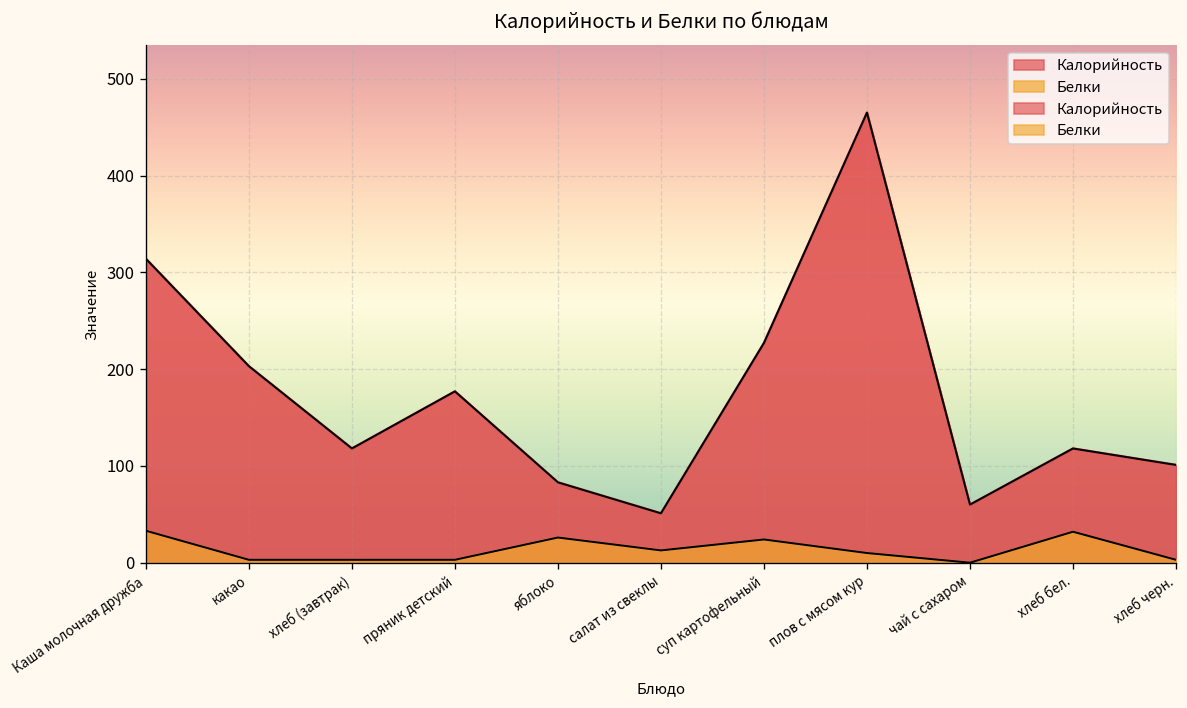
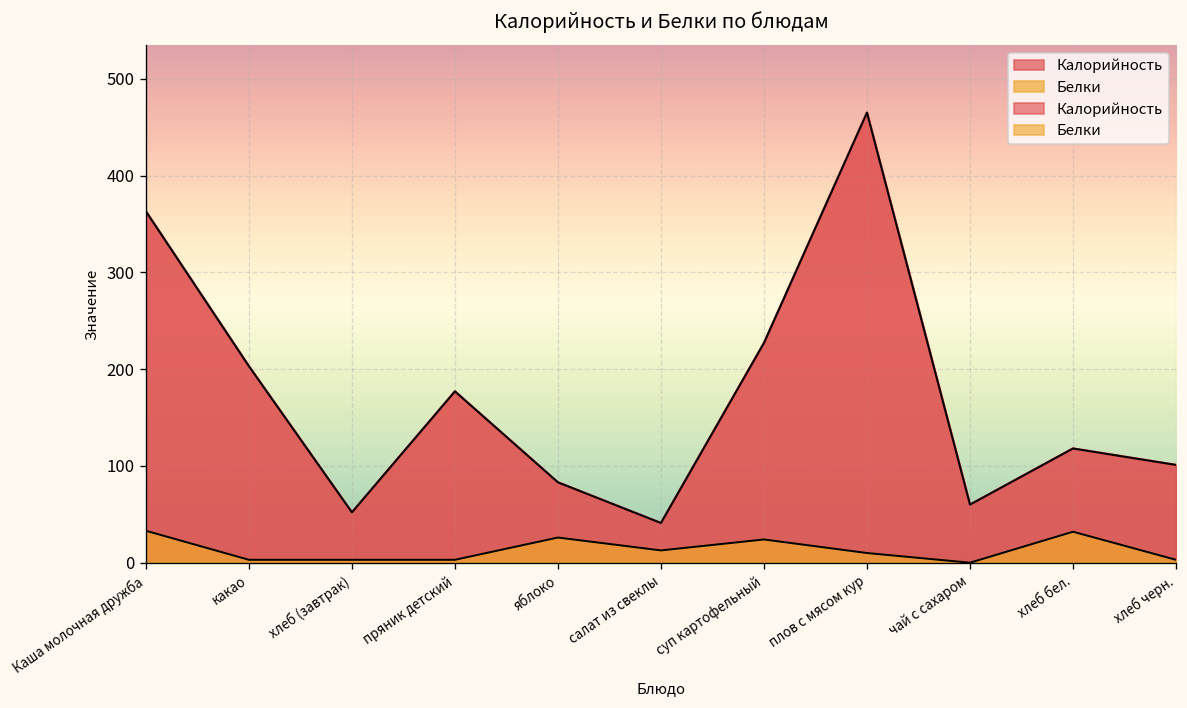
Калорийность, Каша молочная дружба: 310 -> 360
Калорийность, хлеб (завтрак): 120 -> 50
Калорийность, салат из свеклы: 50 -> 40
